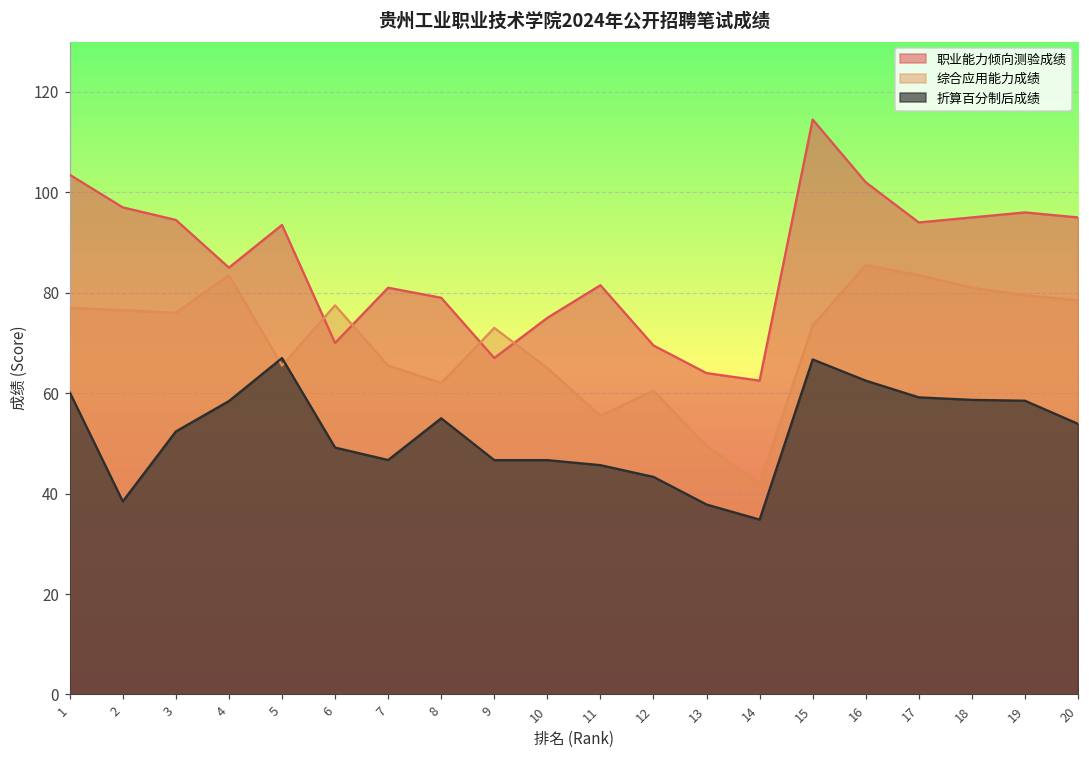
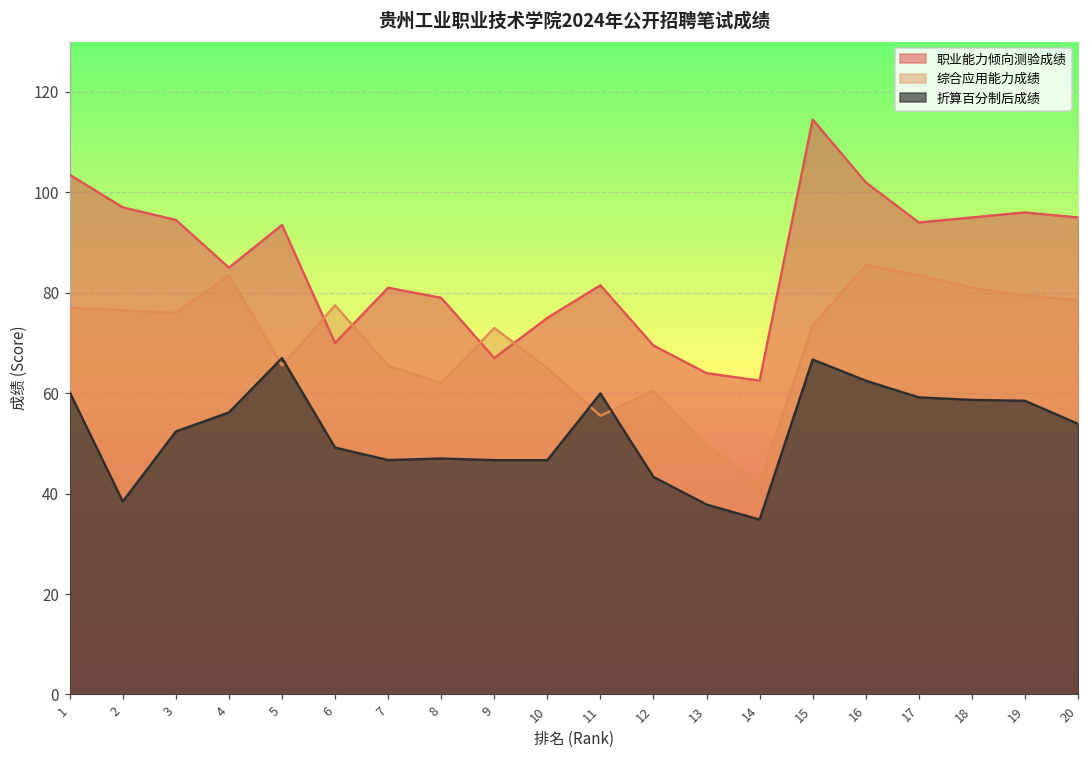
折算百分制后成绩, 4: 58 -> 56
折算百分制后成绩, 8: 55 -> 47
折算百分制后成绩, 11: 46 -> 60
